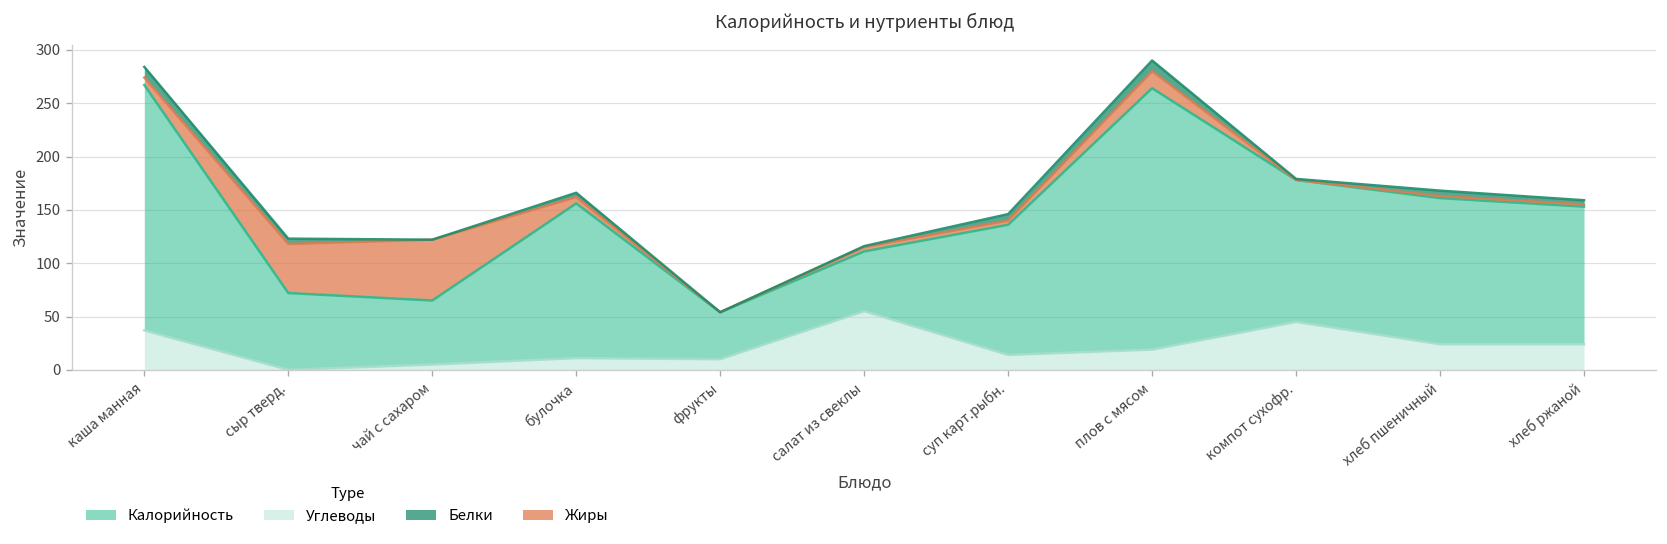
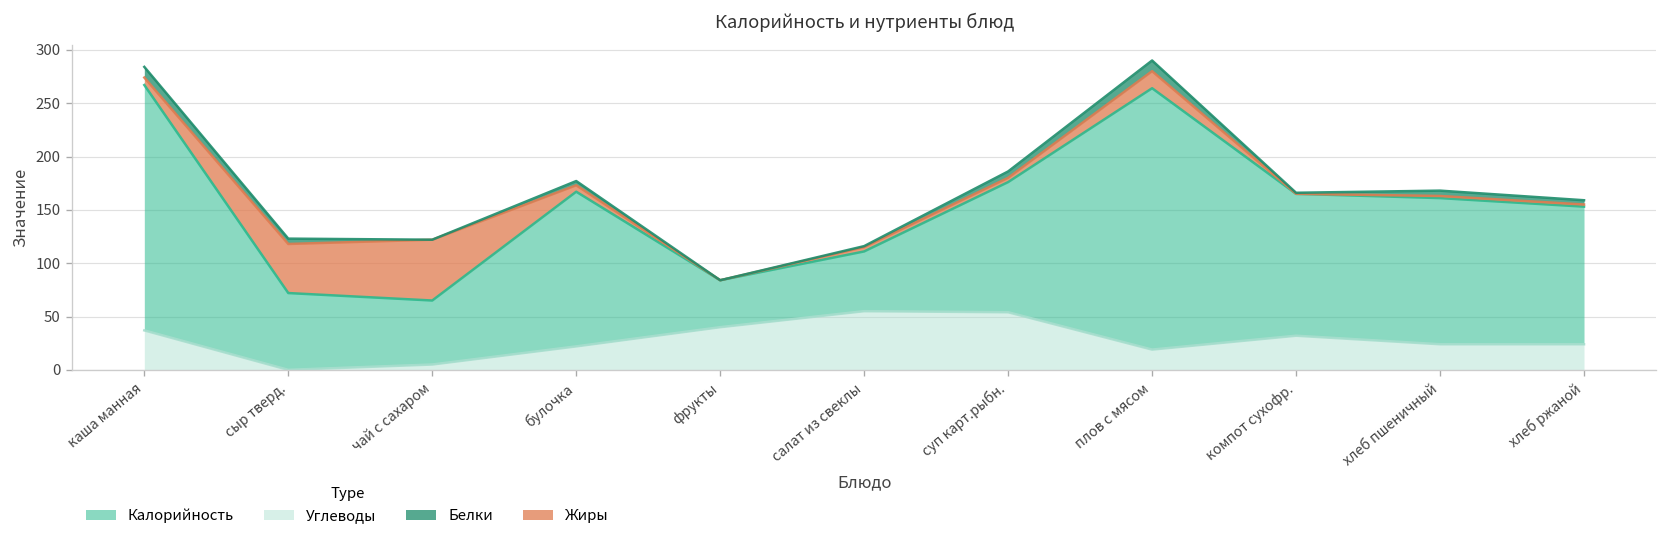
Углеводы, булочка: 10 -> 20
Углеводы, фрукты: 10 -> 40
Углеводы, суп карт.рыбн.: 10 -> 50
Углеводы, компот сухофр.: 50 -> 30
